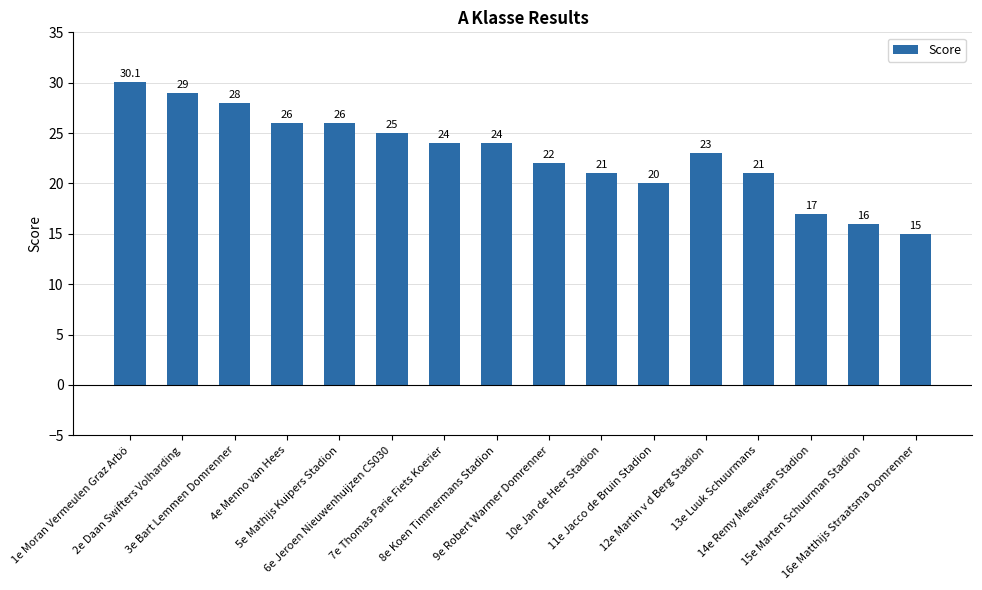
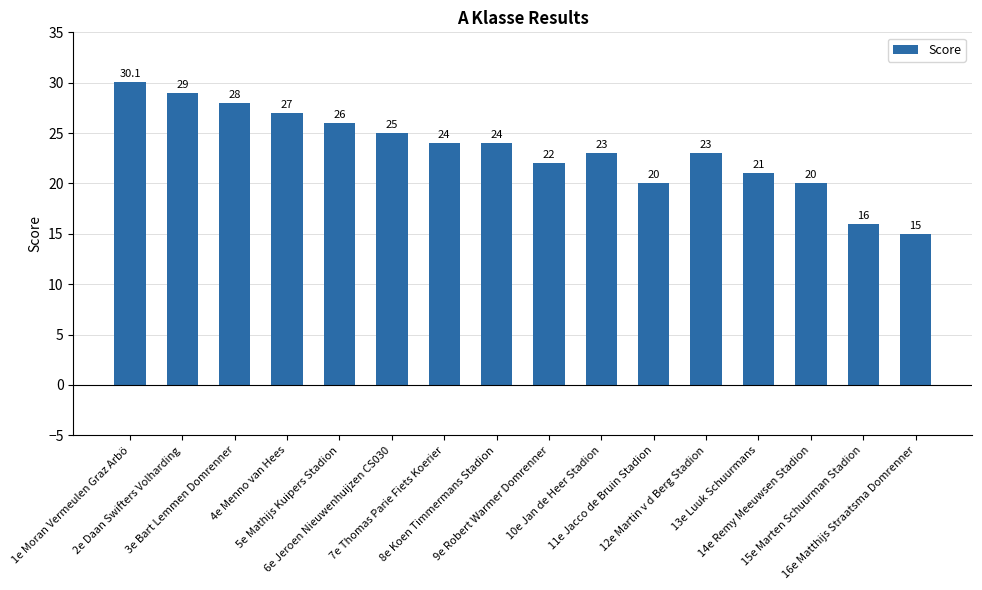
4e Menno van Hees: 26 -> 27
10e Jan de Heer Stadion: 21 -> 23
14e Remy Meeuwsen Stadion: 17 -> 20
